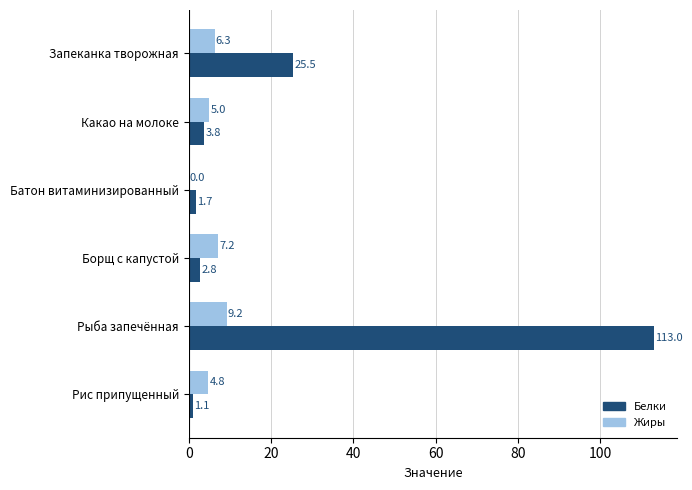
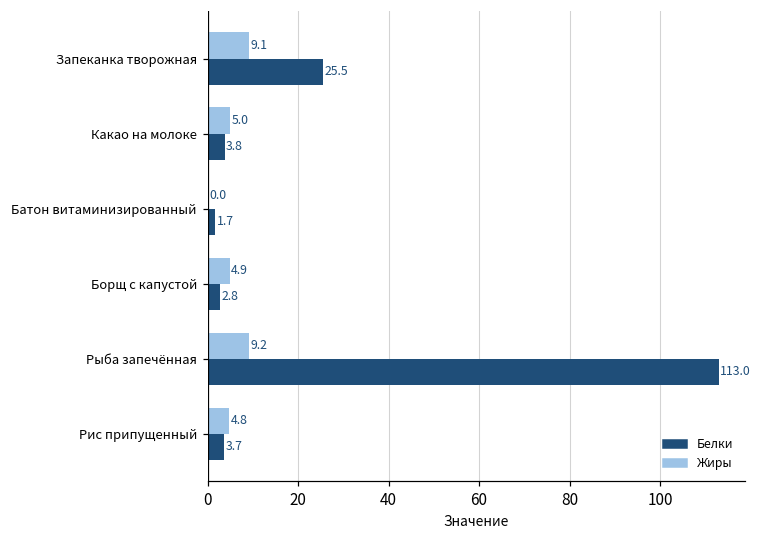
Жиры, Запеканка творожная: 6.3 -> 9.1
Жиры, Борщ с капустой: 7.2 -> 4.9
Белки, Рис припущенный: 1.1 -> 3.7
